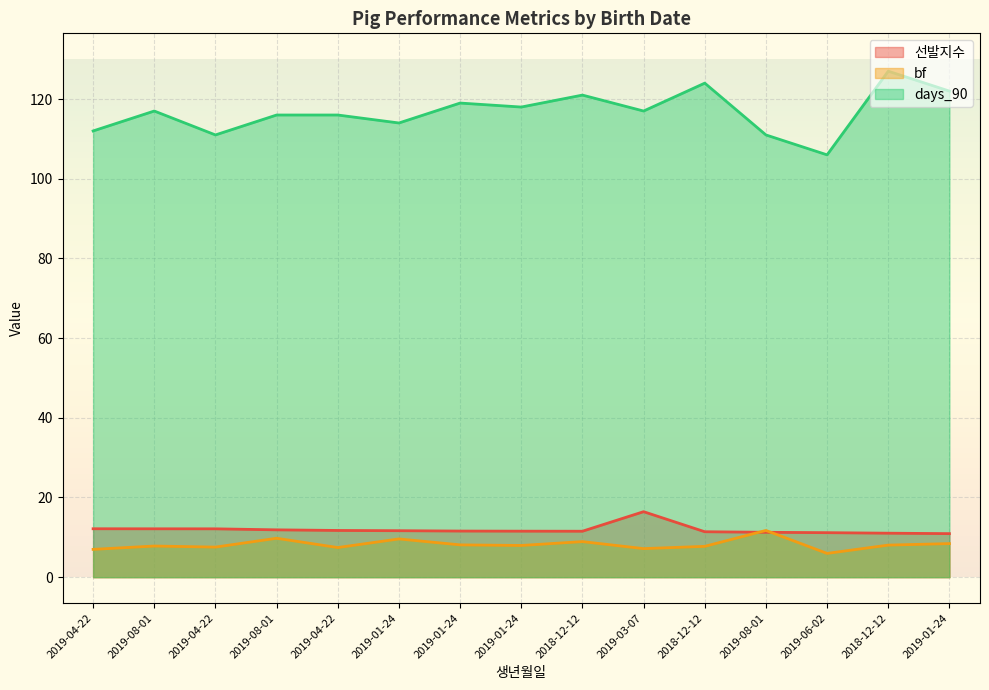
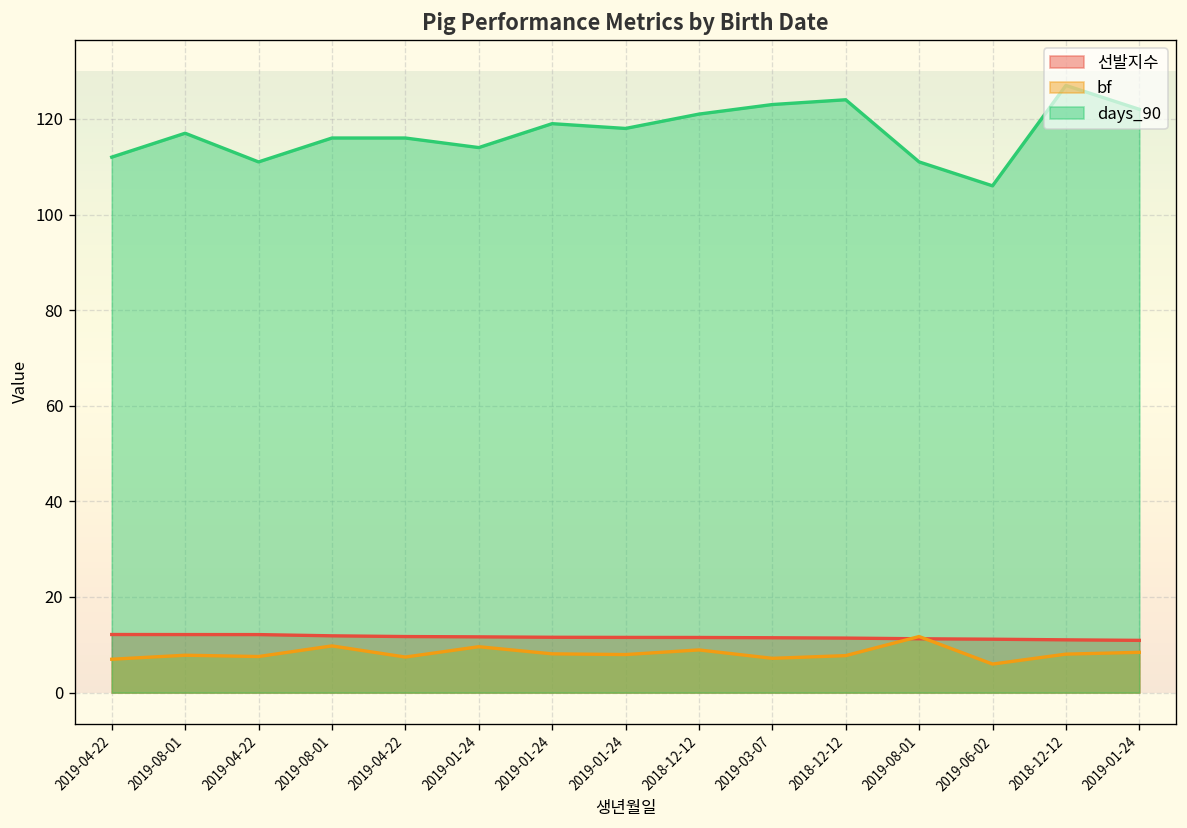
선발지수, 2019-03-07: 16 -> 11
days_90, 2019-03-07: 117 -> 123
